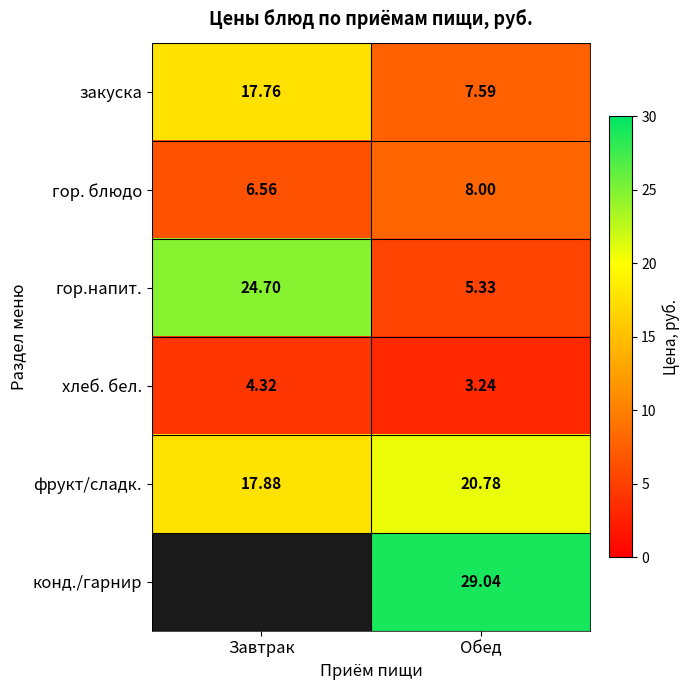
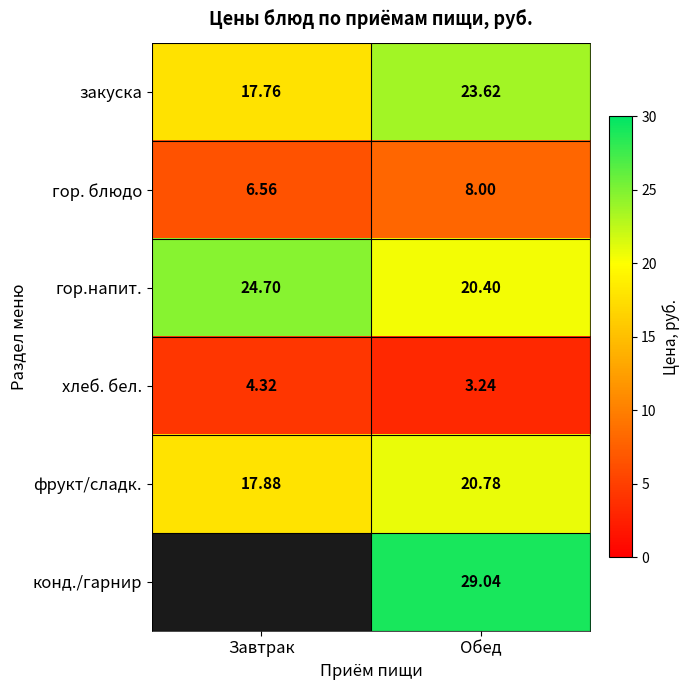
закуска, Обед: 7.59 -> 23.62
гор.напит., Обед: 5.33 -> 20.40
